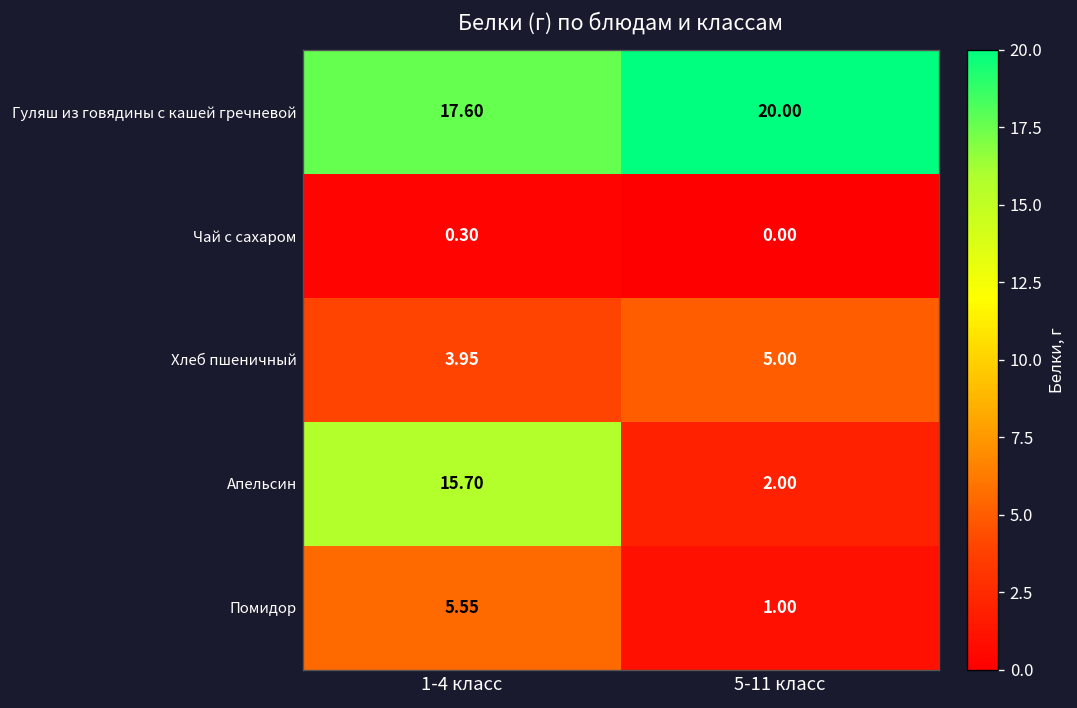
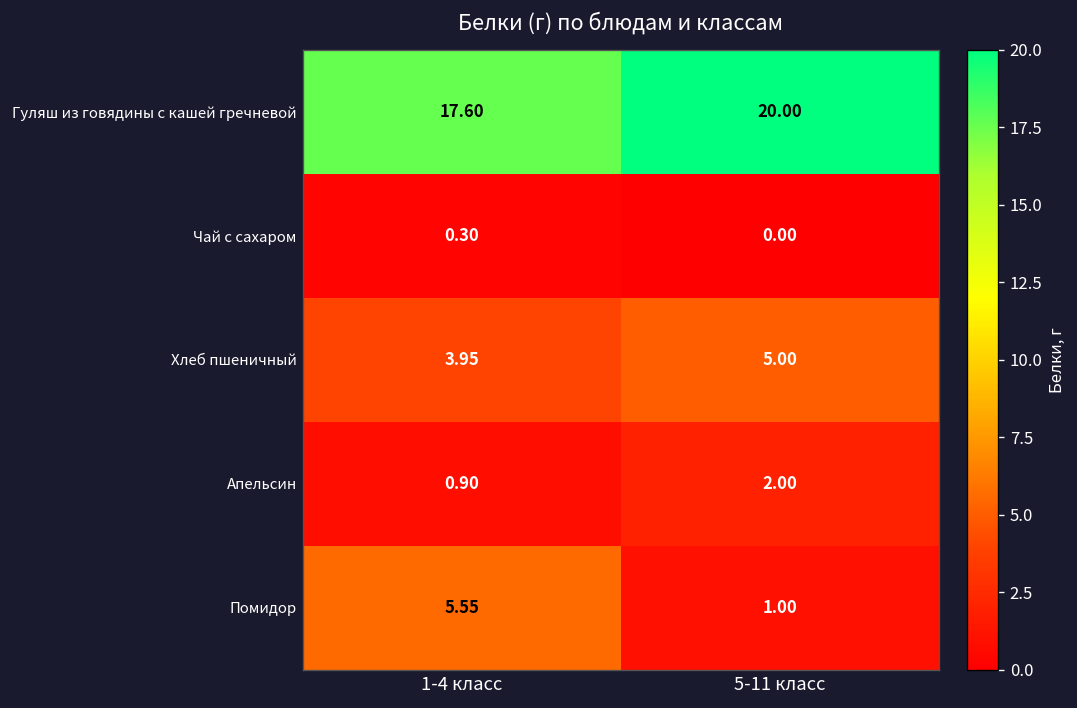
Апельсин, 1-4 класс: 15.70 -> 0.90
